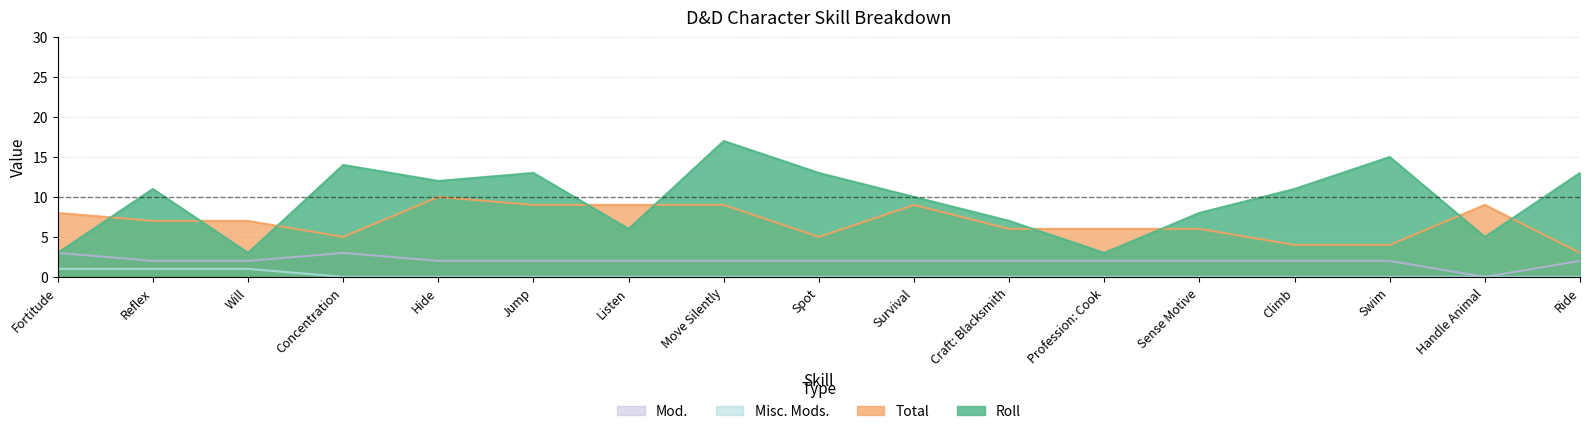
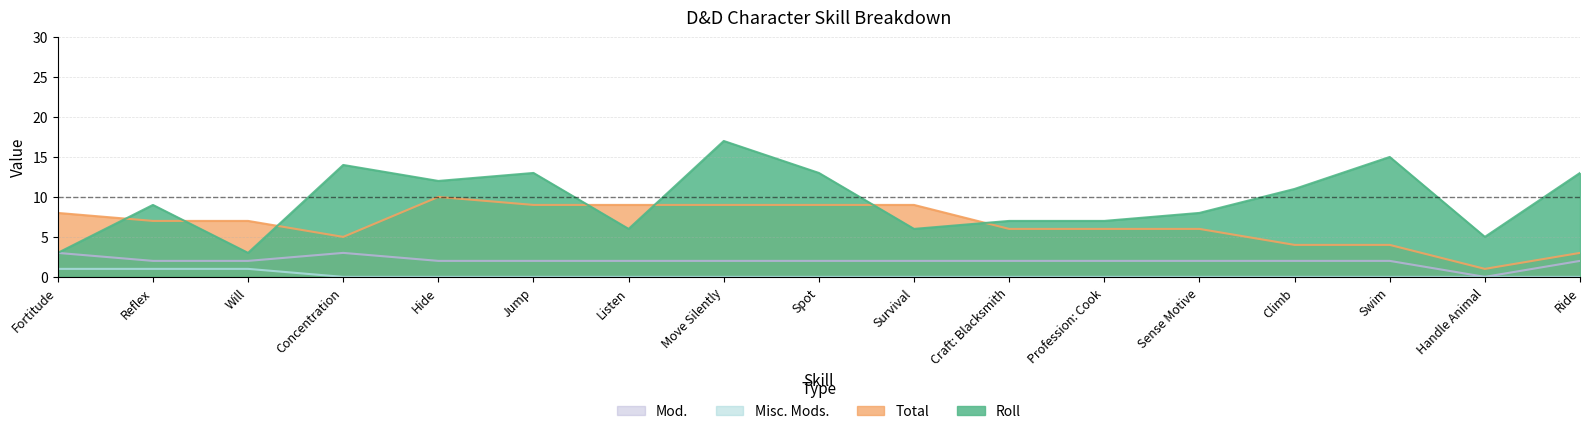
Roll, Reflex: 11 -> 9
Total, Spot: 5 -> 9
Roll, Survival: 10 -> 6
Roll, Profession: Cook: 3 -> 7
Total, Handle Animal: 9 -> 1
